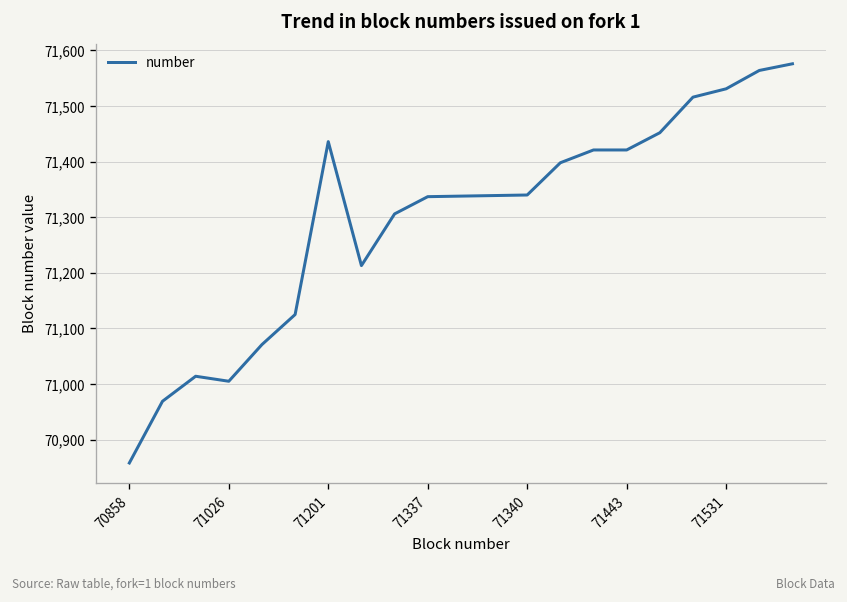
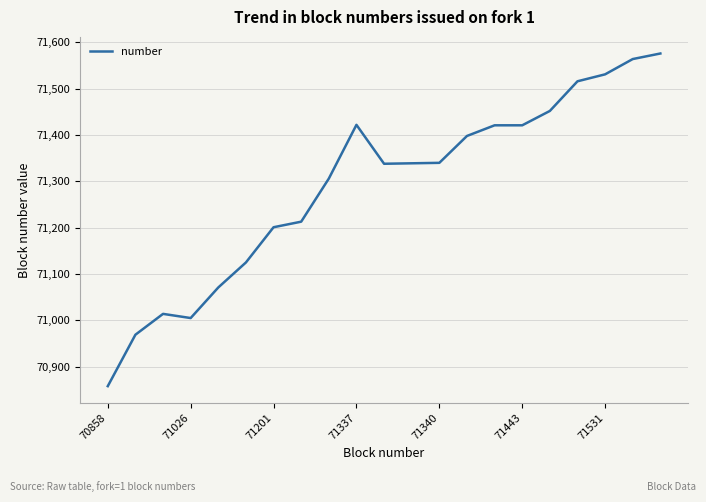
71201: 71,440 -> 71,200
71337: 71,340 -> 71,420
